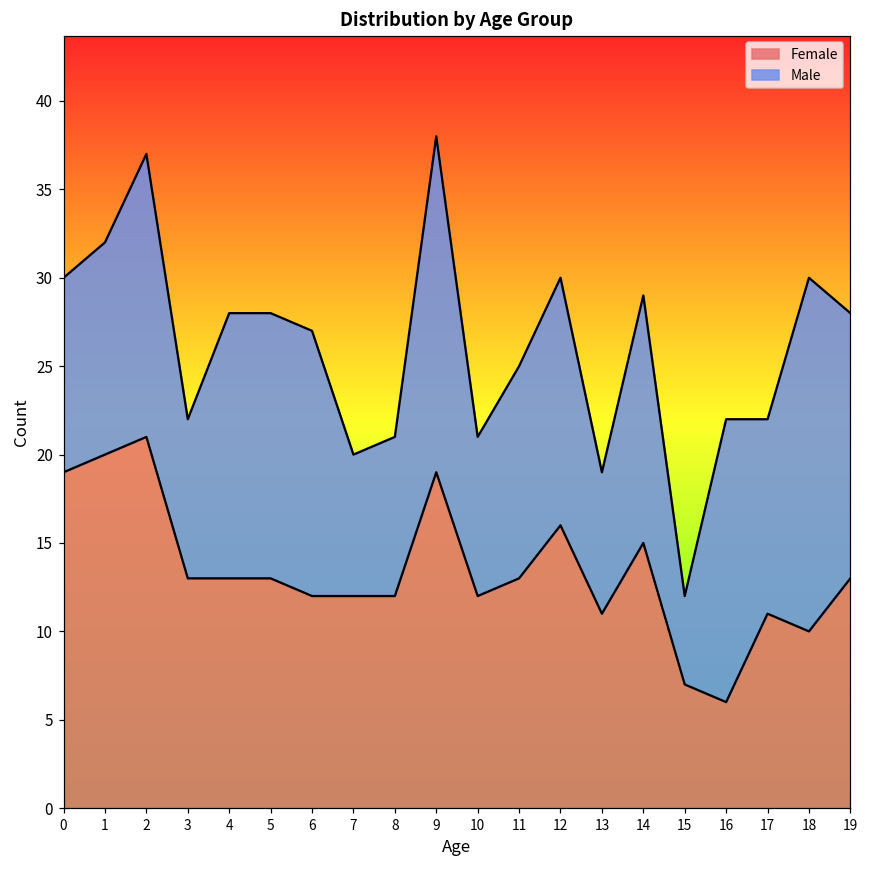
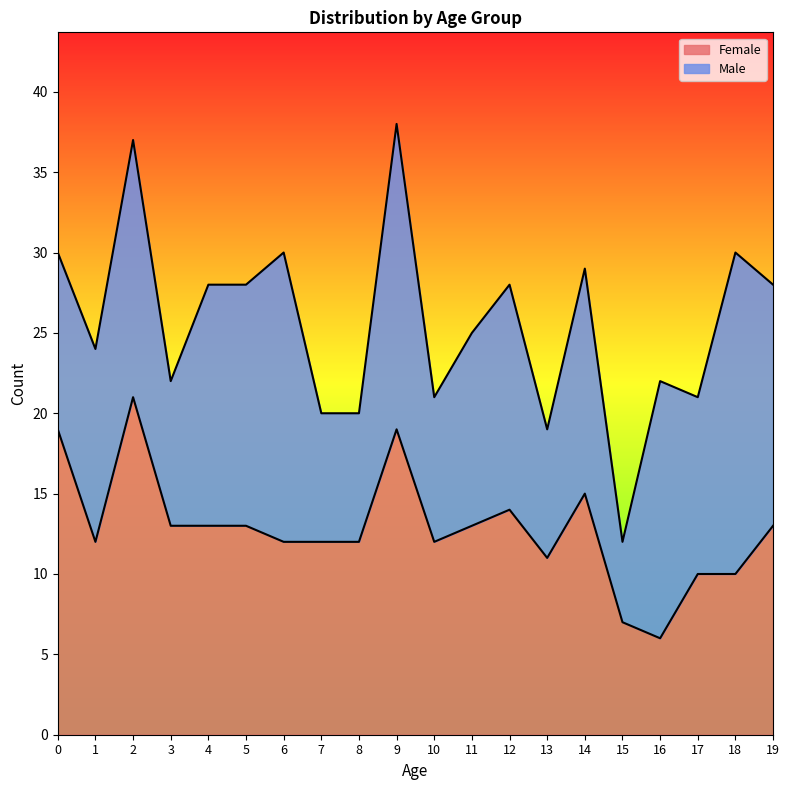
Female, 1: 20 -> 12
Male, 6: 15 -> 18
Male, 8: 9 -> 8
Female, 12: 16 -> 14
Female, 17: 11 -> 10
